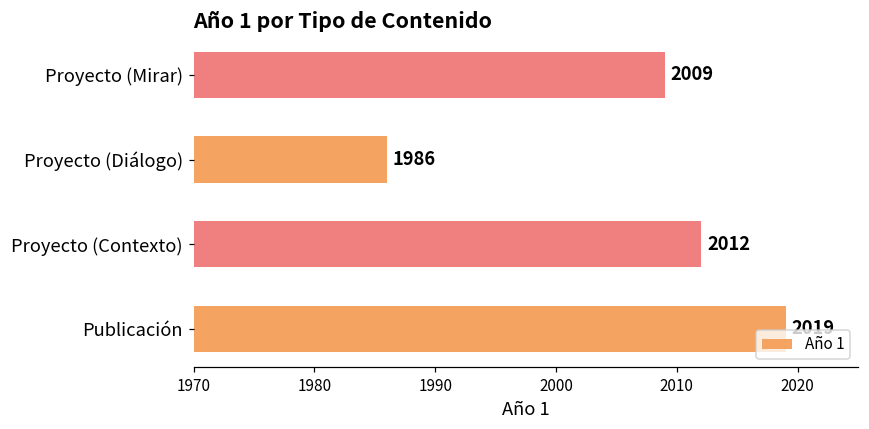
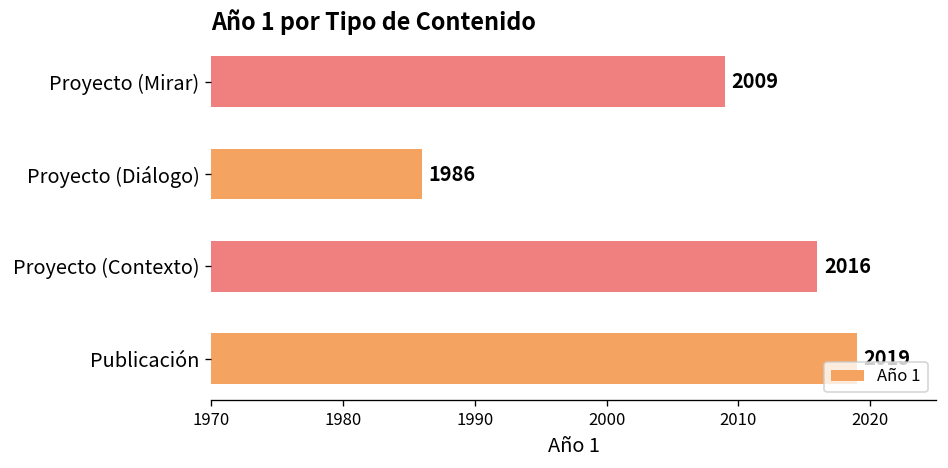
Proyecto (Contexto): 2012 -> 2016
